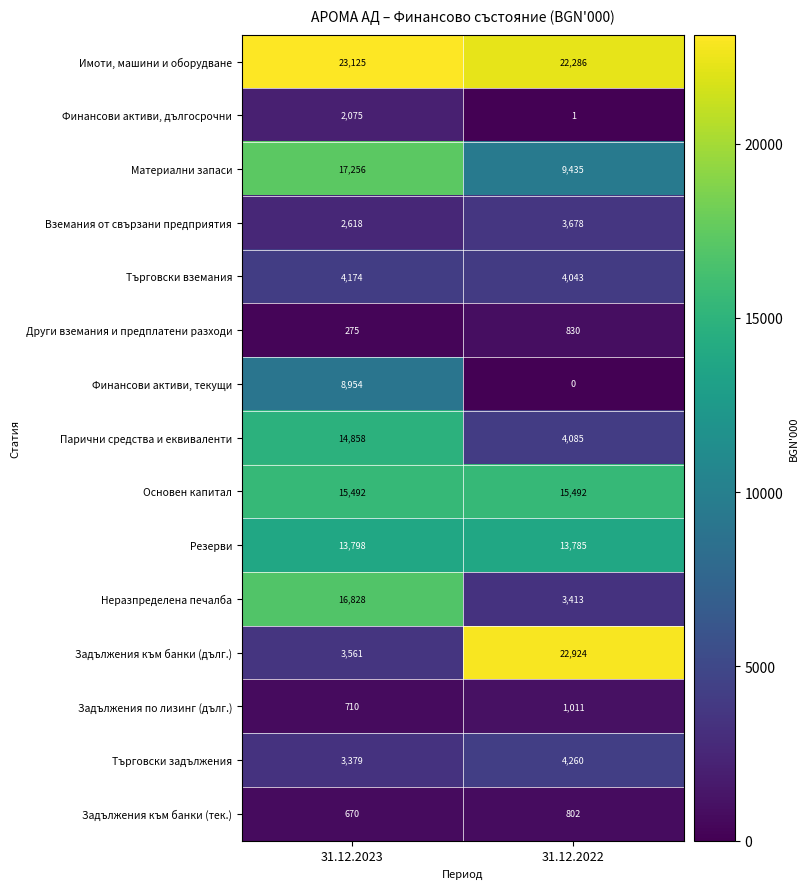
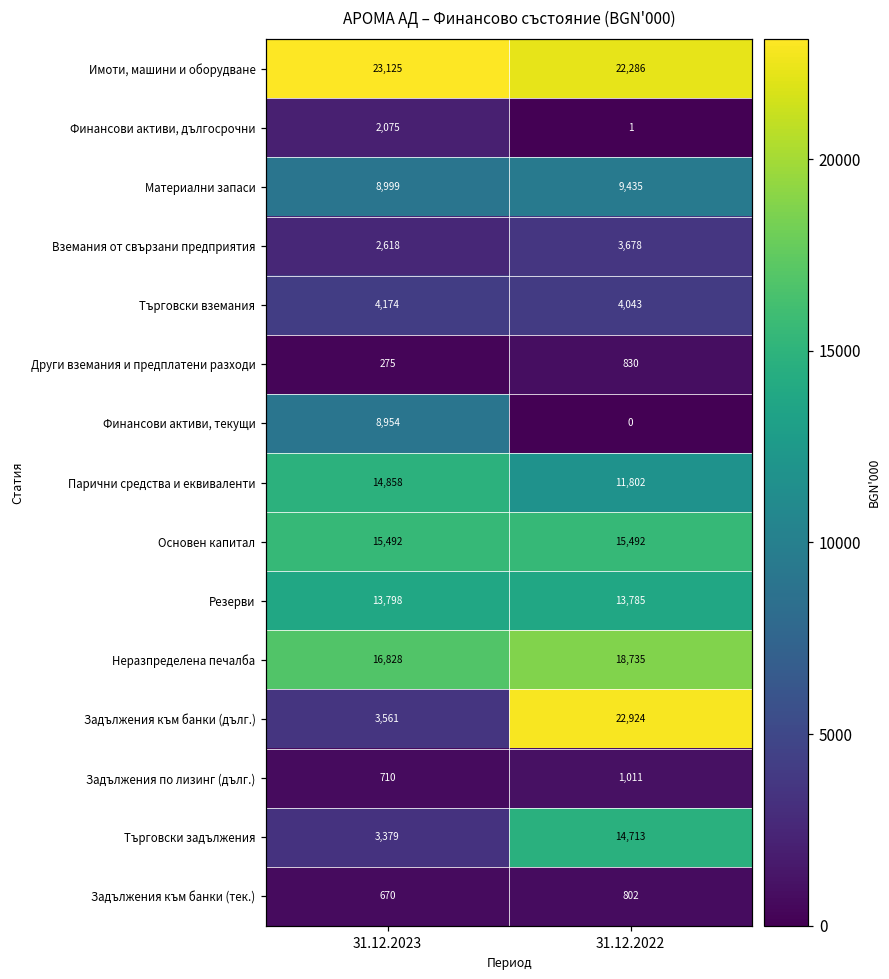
Материални запаси, 31.12.2023: 17,256 -> 8,999
Парични средства и еквиваленти, 31.12.2022: 4,085 -> 11,802
Неразпределена печалба, 31.12.2022: 3,413 -> 18,735
Търговски задължения, 31.12.2022: 4,260 -> 14,713
